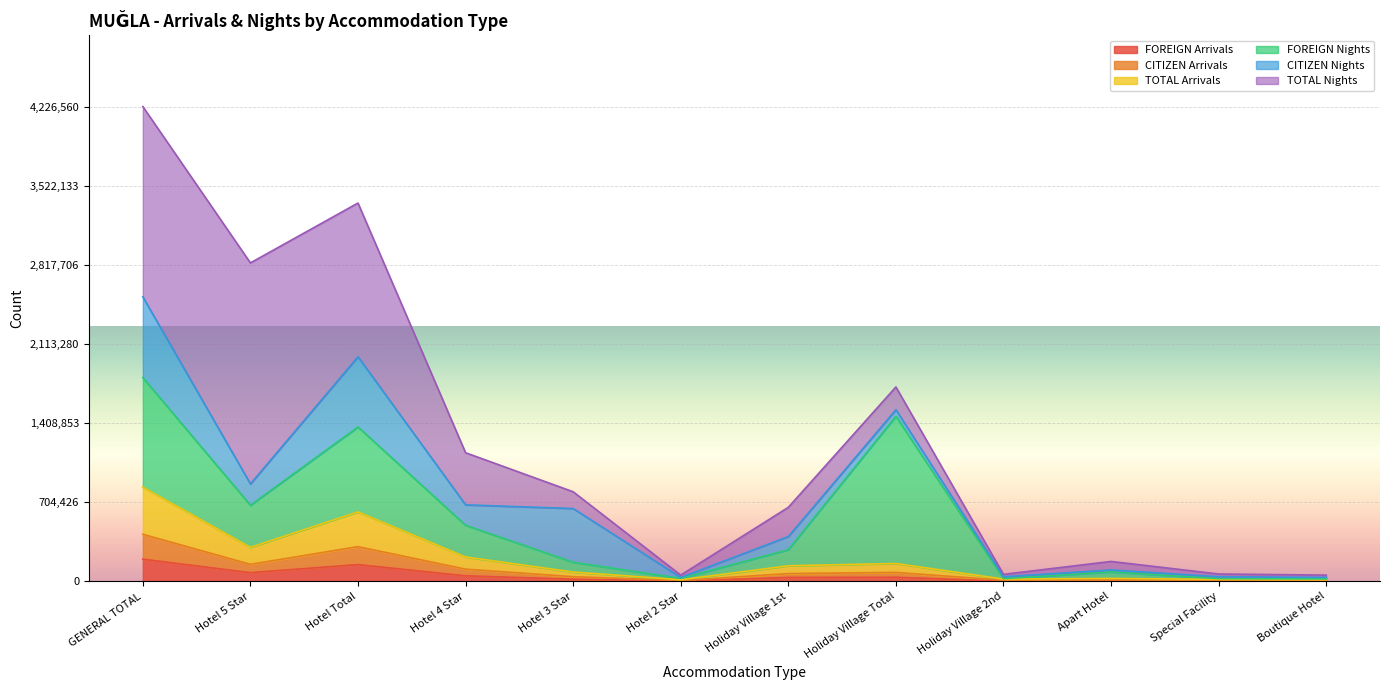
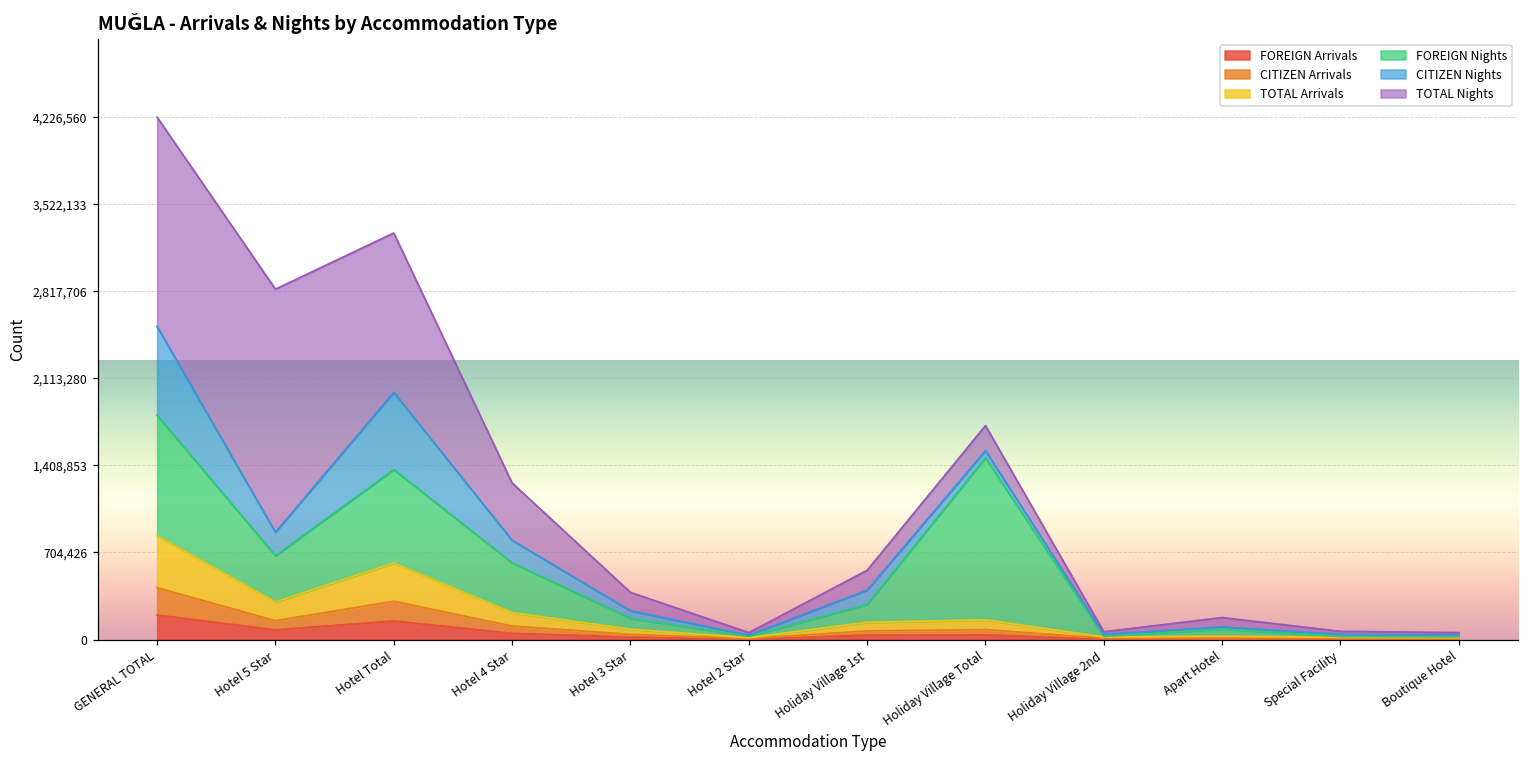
TOTAL Nights, Hotel Total: 1,370,000 -> 1,290,000
FOREIGN Nights, Hotel 4 Star: 280,000 -> 400,000
CITIZEN Nights, Hotel 3 Star: 480,000 -> 60,000
TOTAL Nights, Holiday Village 1st: 260,000 -> 160,000
